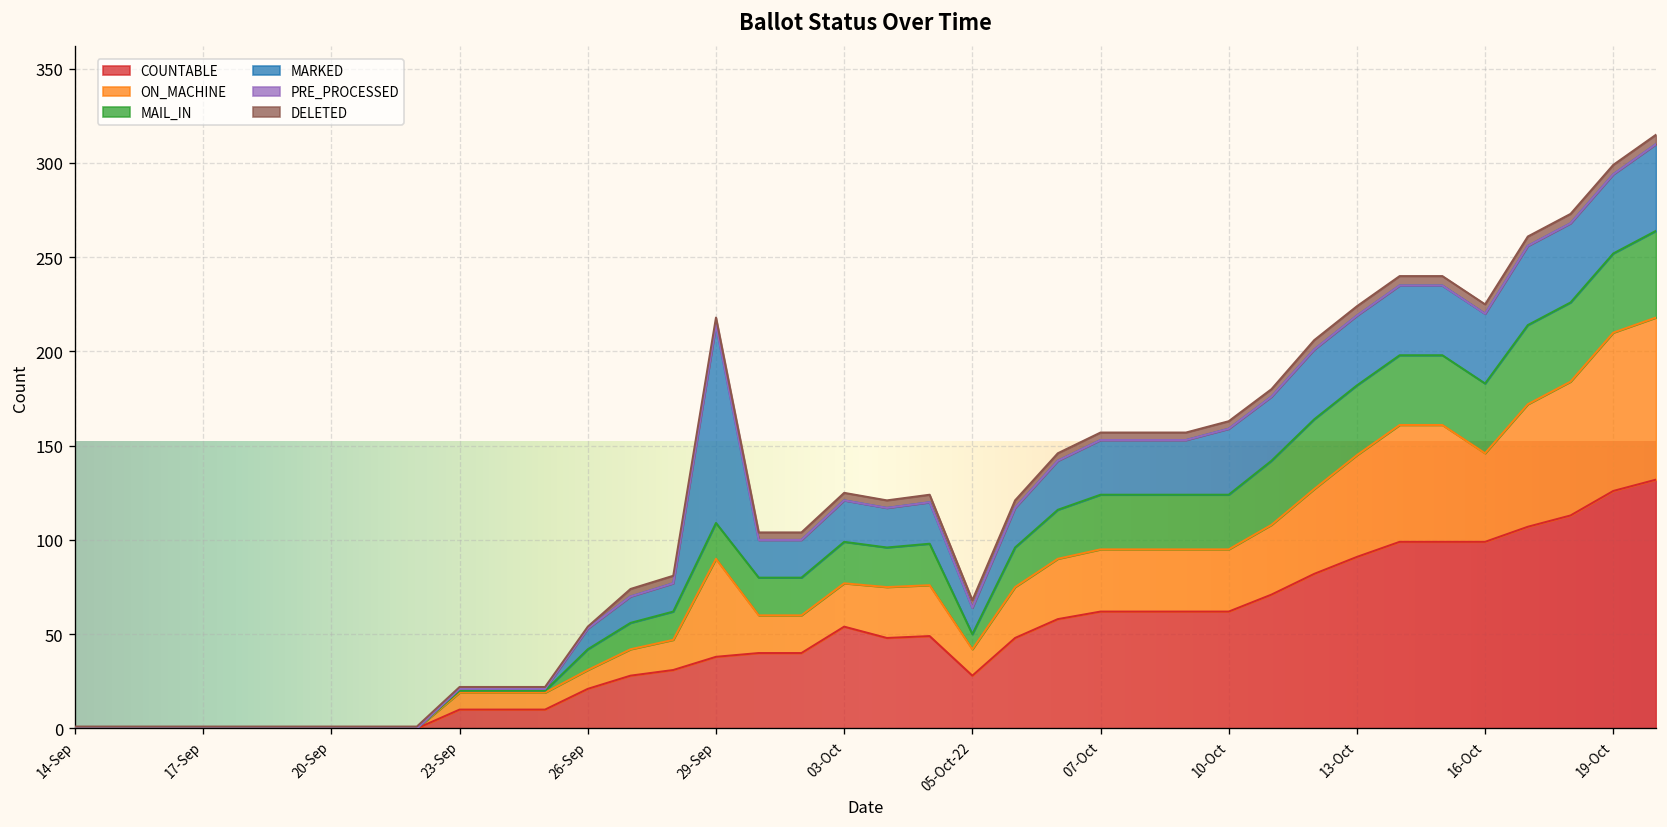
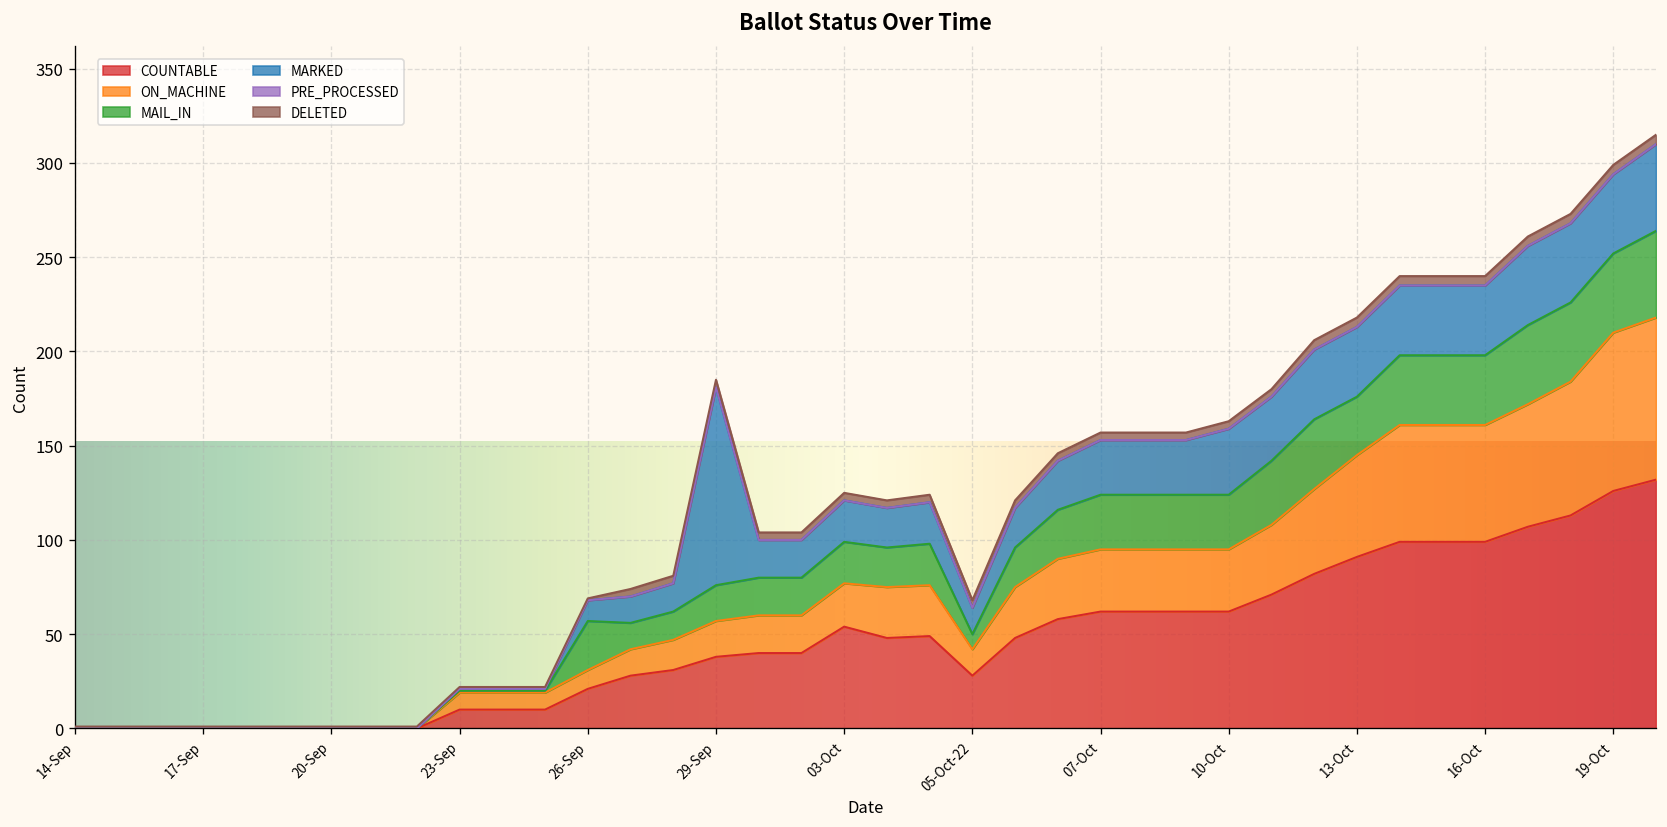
MAIL_IN, 26-Sep: 11 -> 26
ON_MACHINE, 29-Sep: 52 -> 19
MAIL_IN, 13-Oct: 37 -> 31
ON_MACHINE, 16-Oct: 47 -> 62
